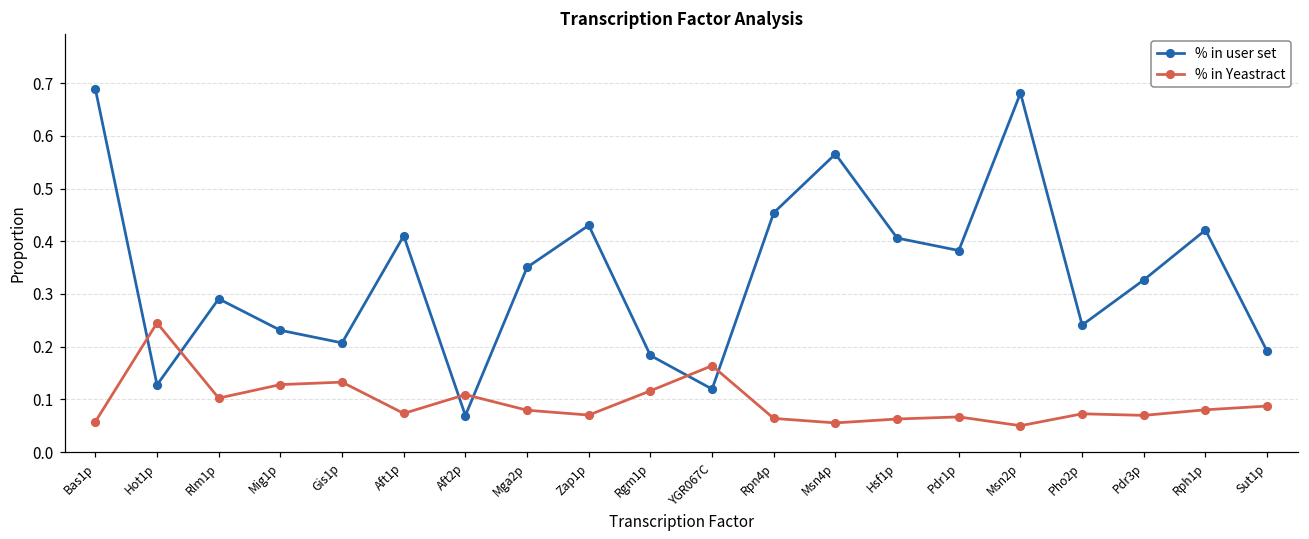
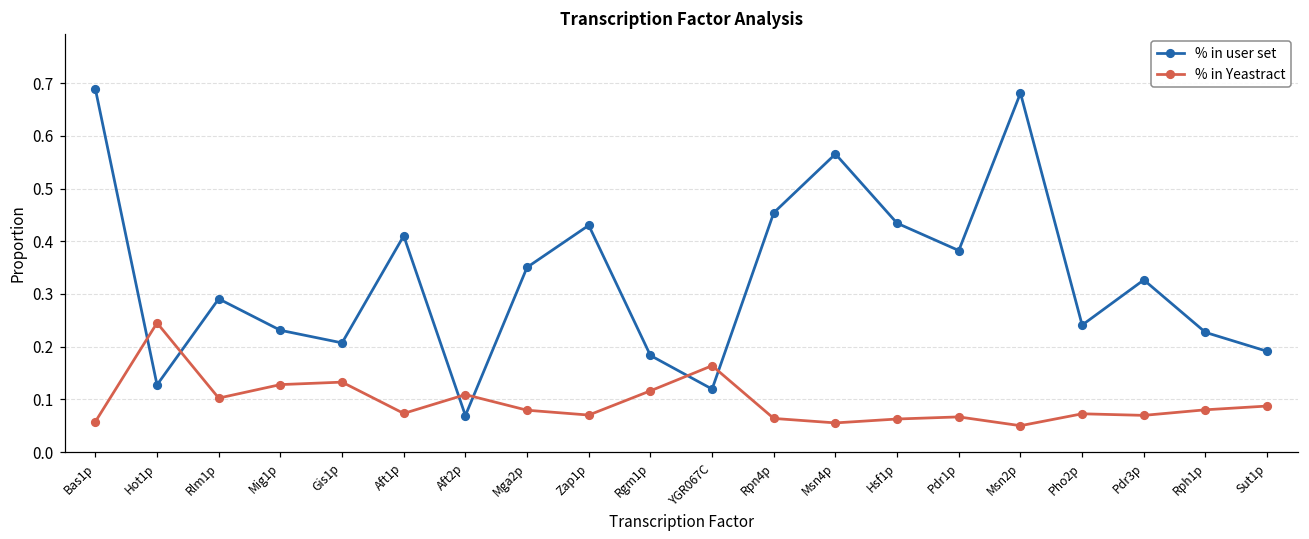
% in user set, Hsf1p: 0.41 -> 0.43
% in user set, Rph1p: 0.42 -> 0.23
